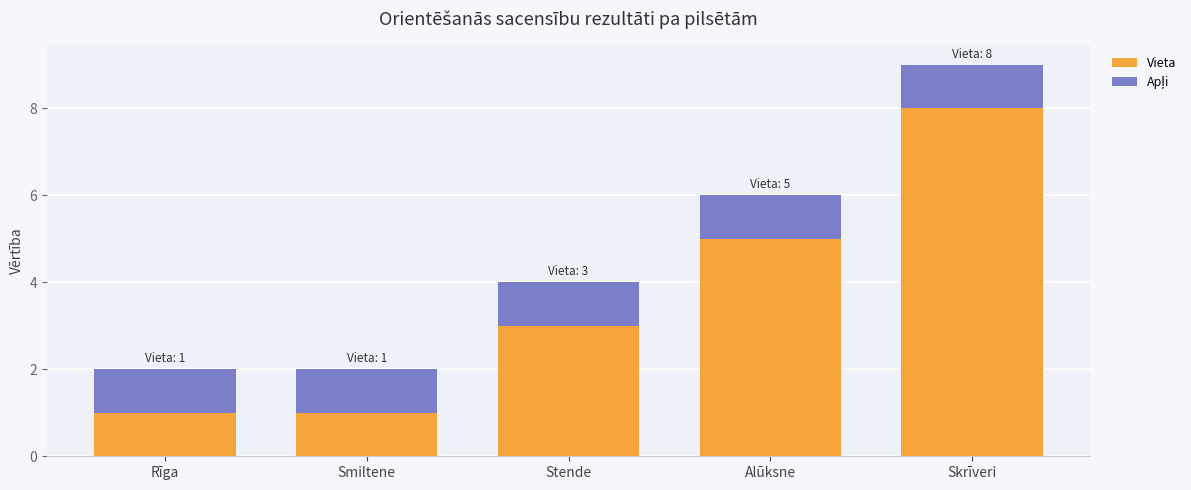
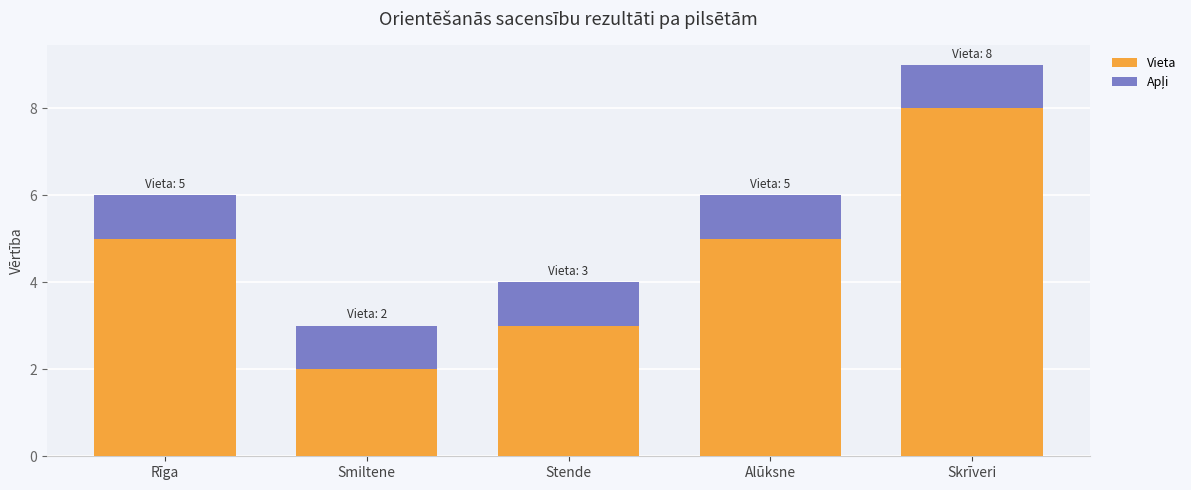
Vieta, Rīga: 1 -> 5
Vieta, Smiltene: 1 -> 2
